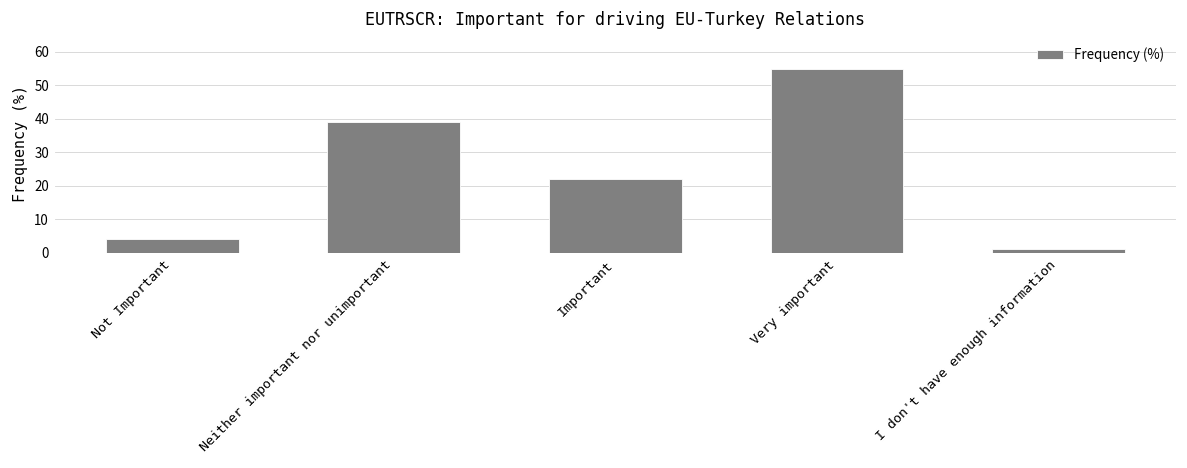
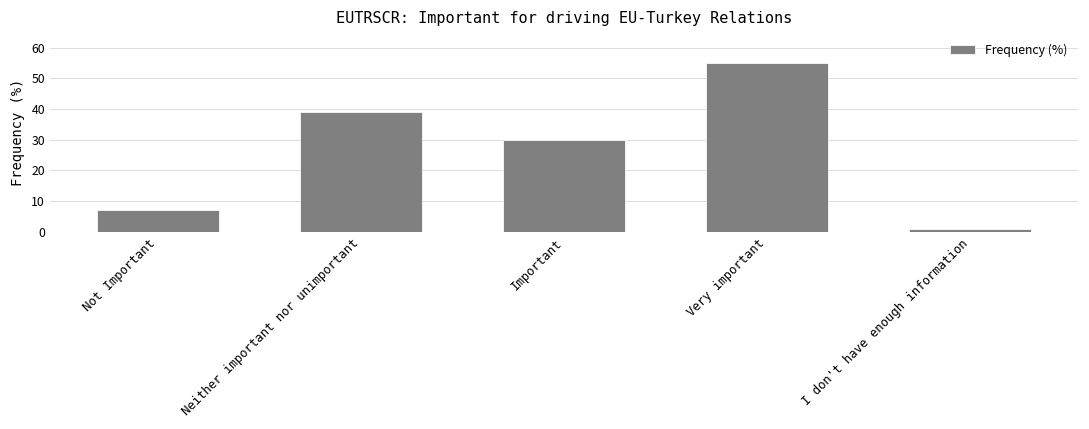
Not Important: 4 -> 7
Important: 22 -> 30
